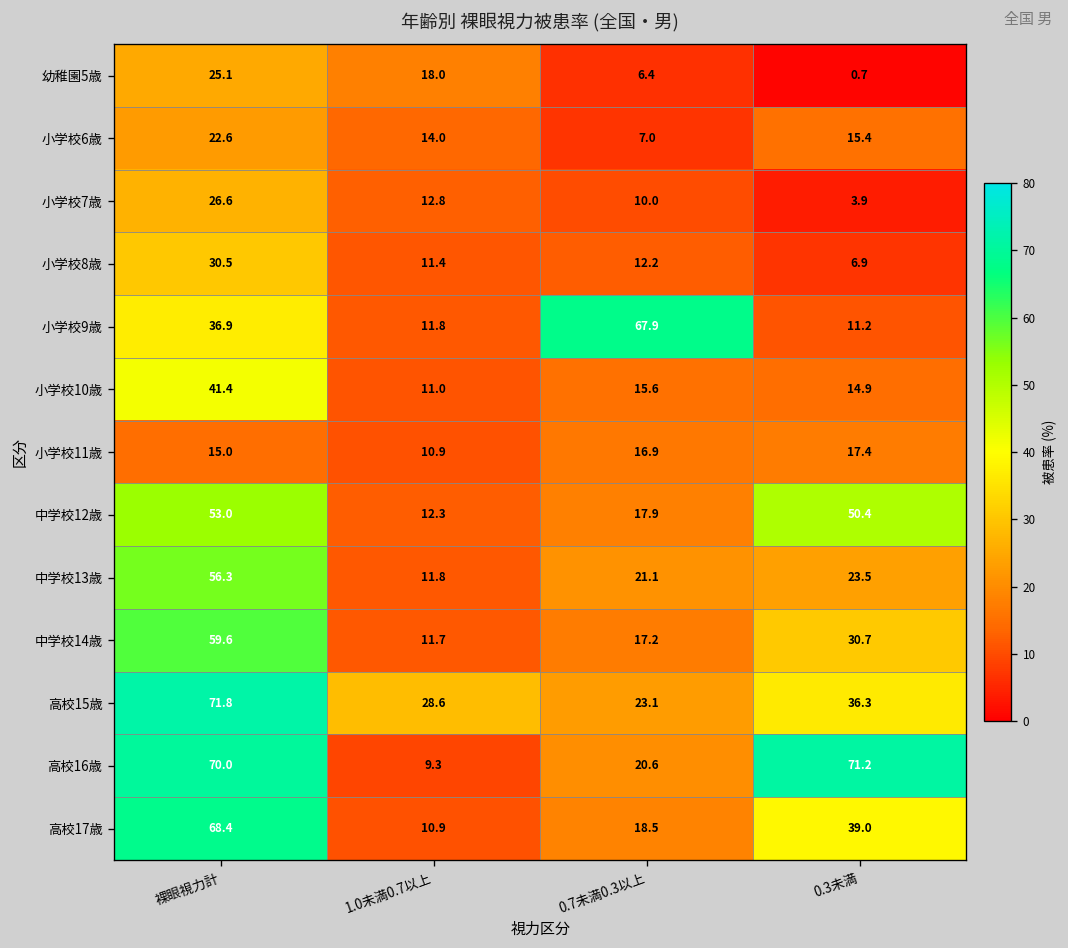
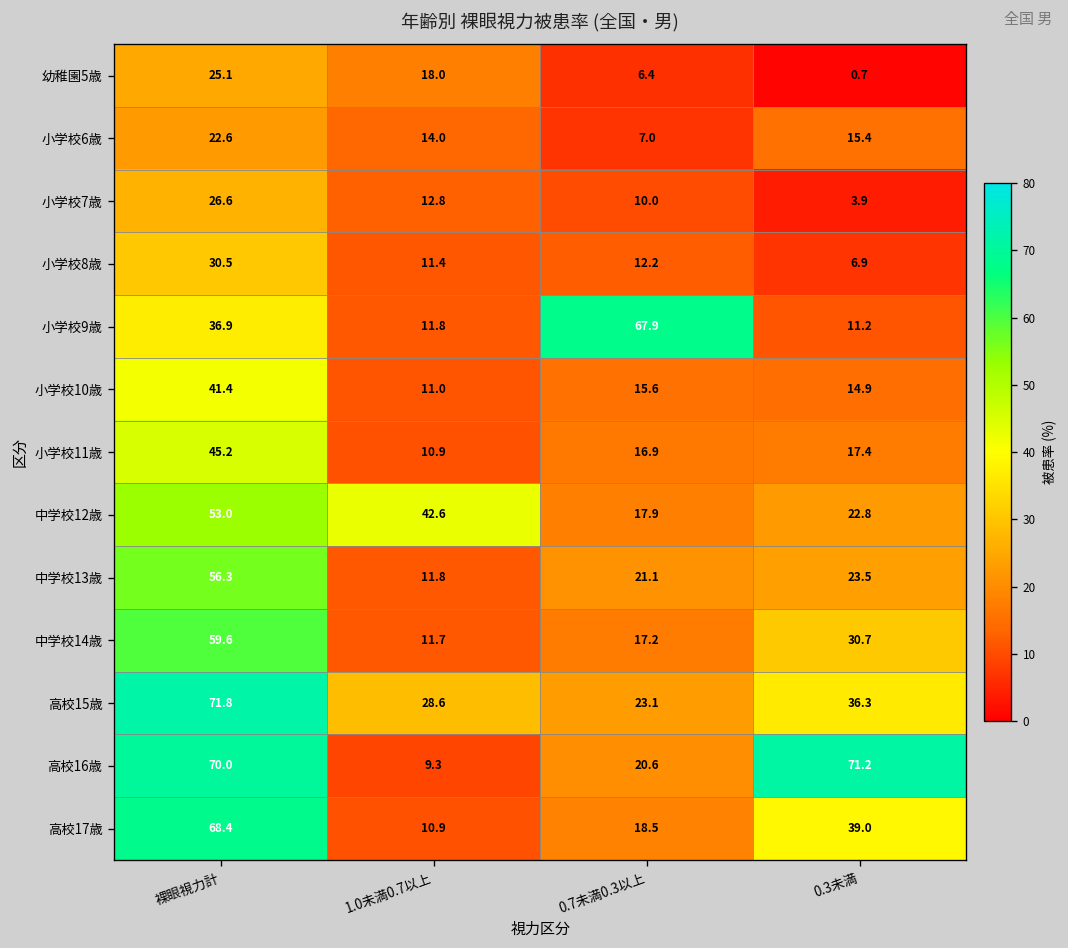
小学校11歳, 裸眼視力計: 15.0 -> 45.2
中学校12歳, 1.0未満0.7以上: 12.3 -> 42.6
中学校12歳, 0.3未満: 50.4 -> 22.8
